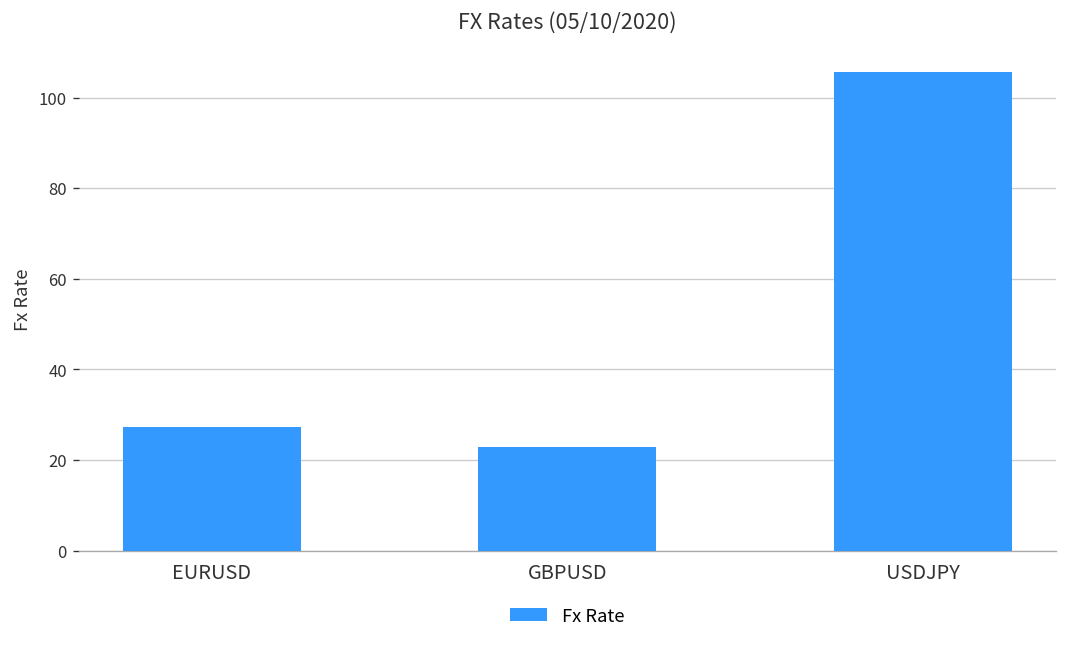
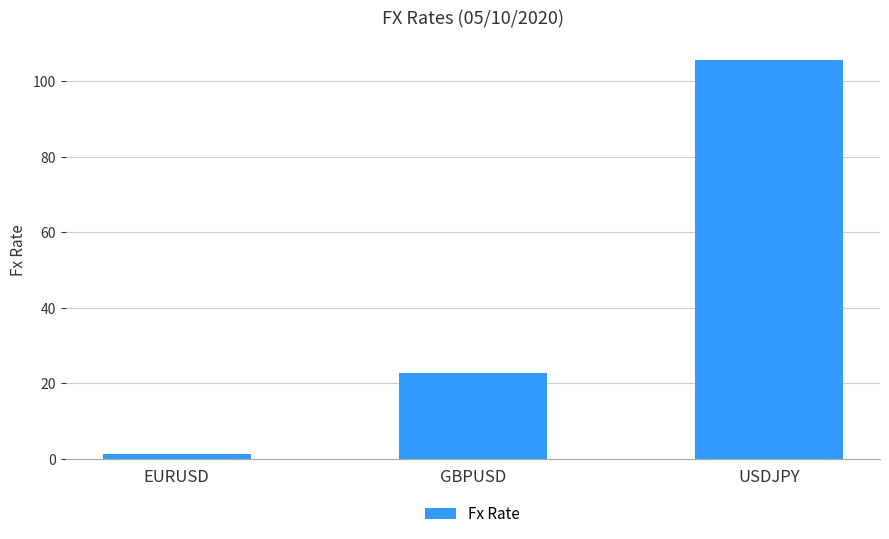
EURUSD: 27 -> 1
